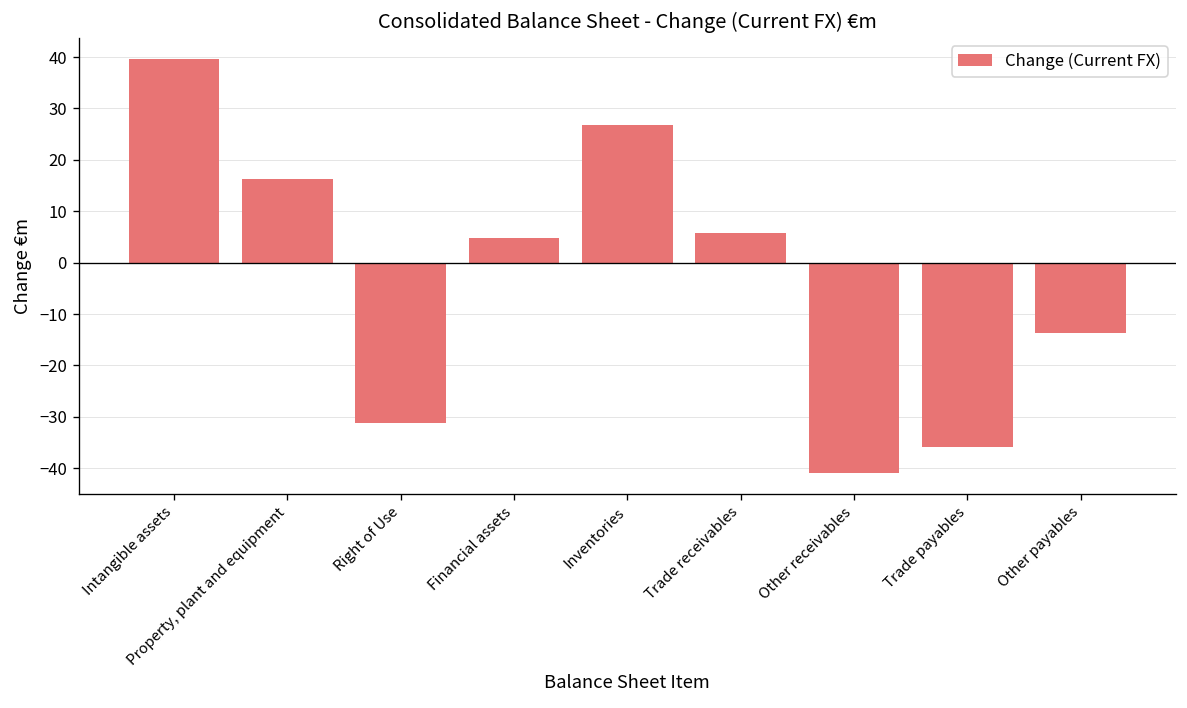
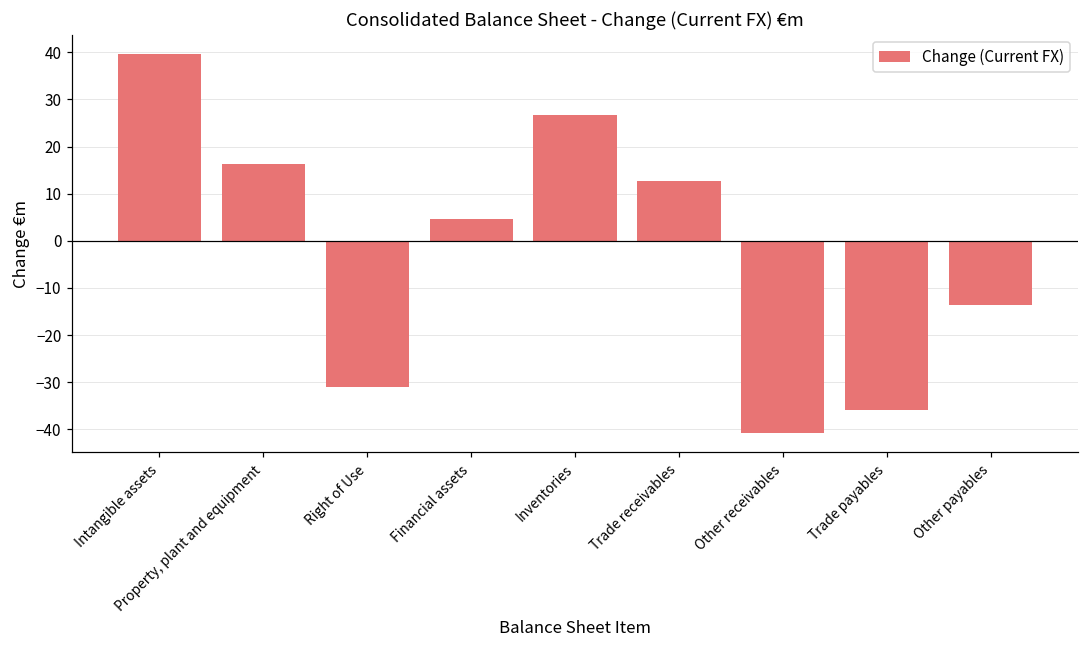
Trade receivables: 6 -> 13
